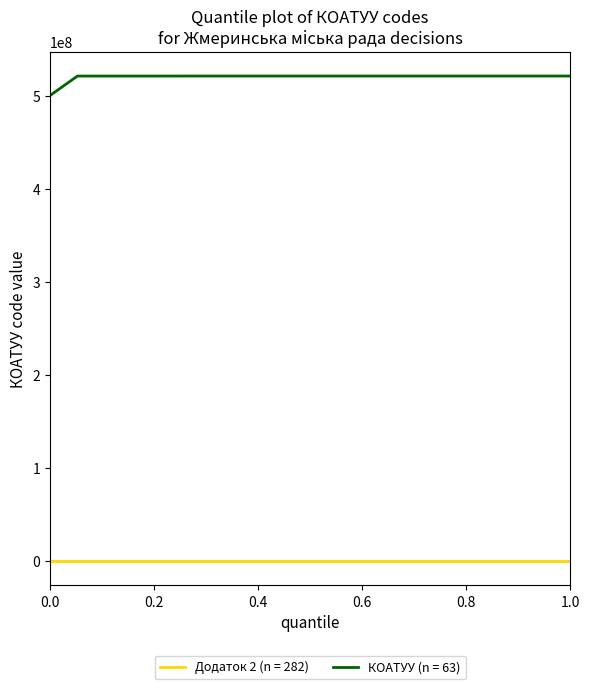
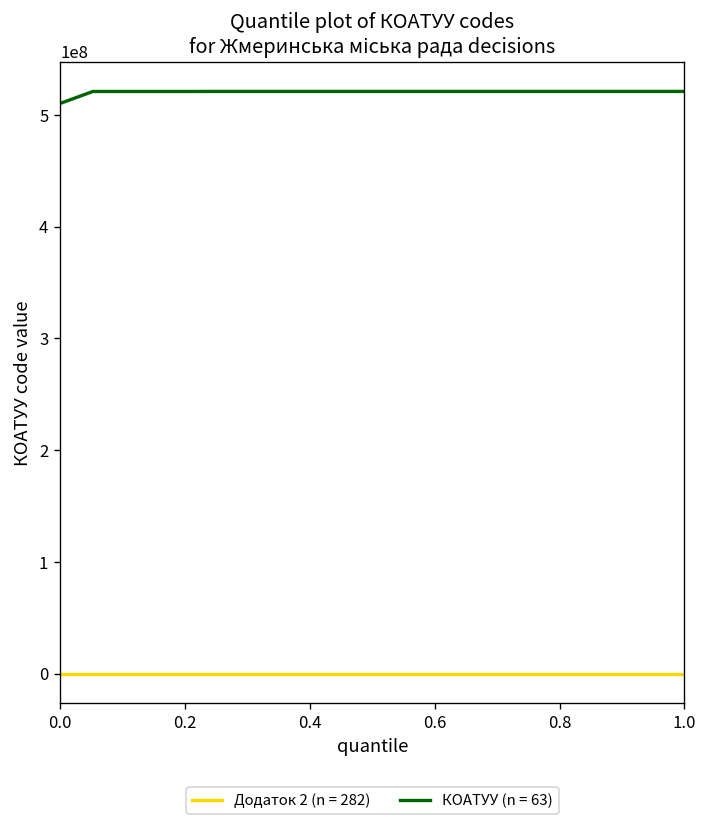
КОАТУУ (n = 63), 0.0: 500000000 -> 510000000
